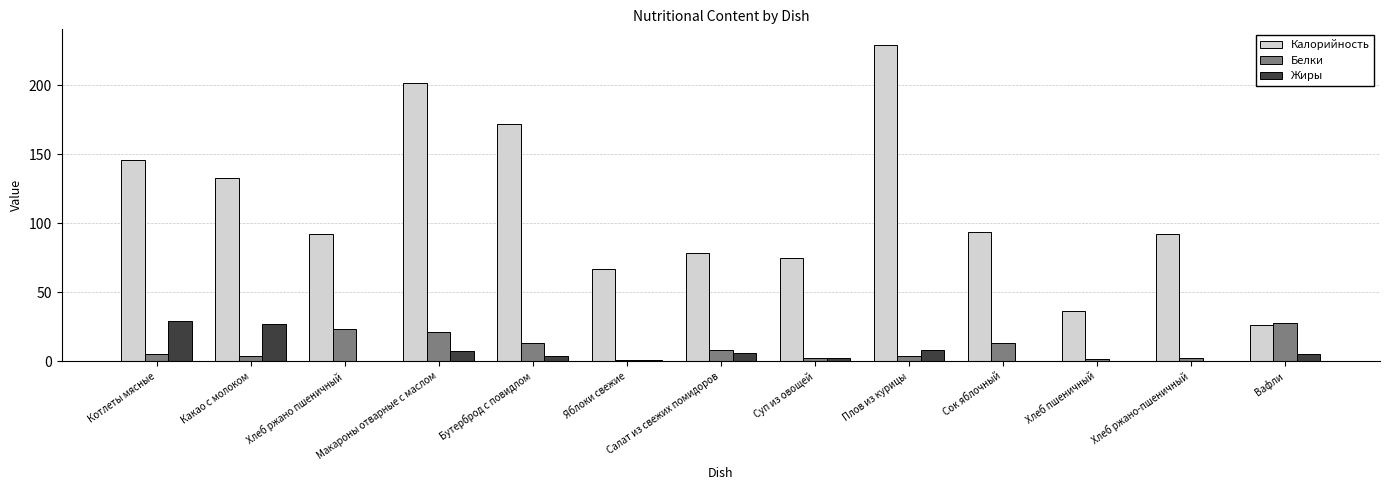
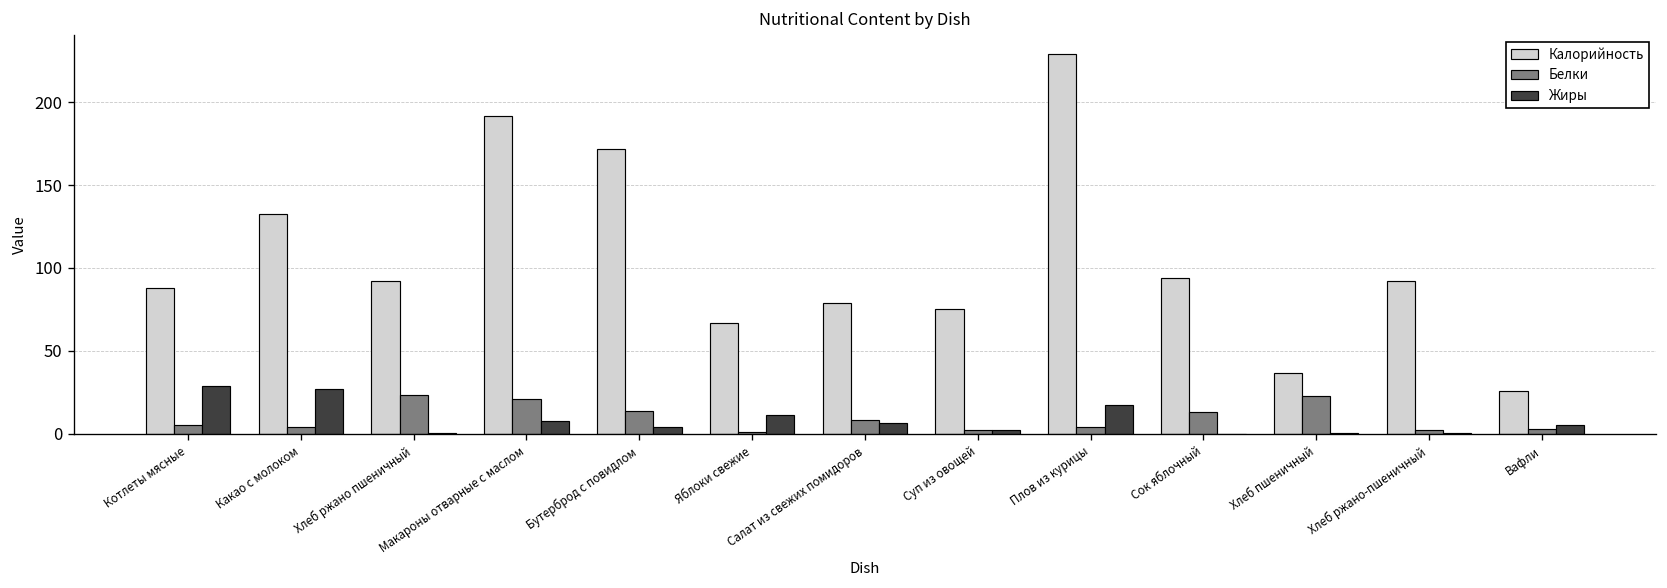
Калорийность, Котлеты мясные: 146 -> 88
Калорийность, Макароны отварные с маслом: 202 -> 192
Жиры, Яблоки свежие: 1 -> 11
Жиры, Плов из курицы: 8 -> 17
Белки, Хлеб пшеничный: 2 -> 23
Белки, Вафли: 28 -> 3
